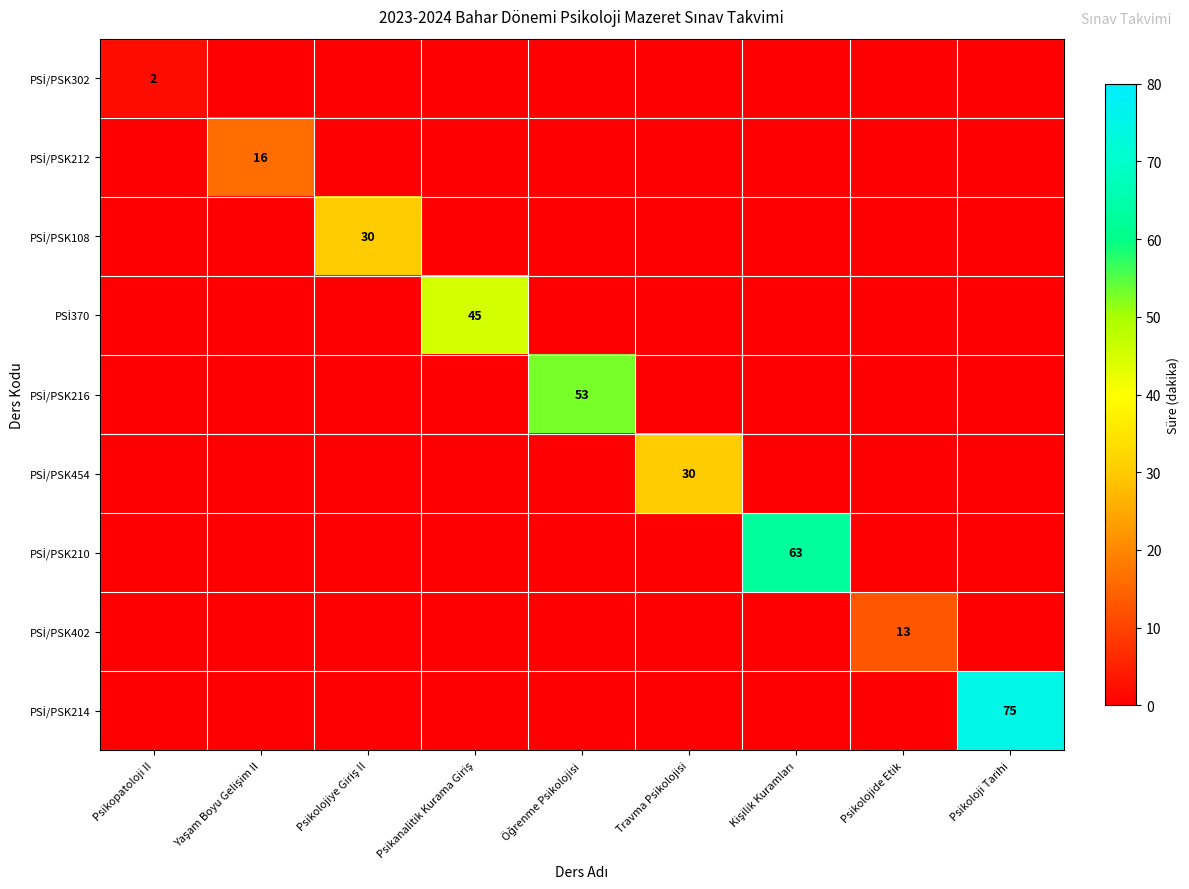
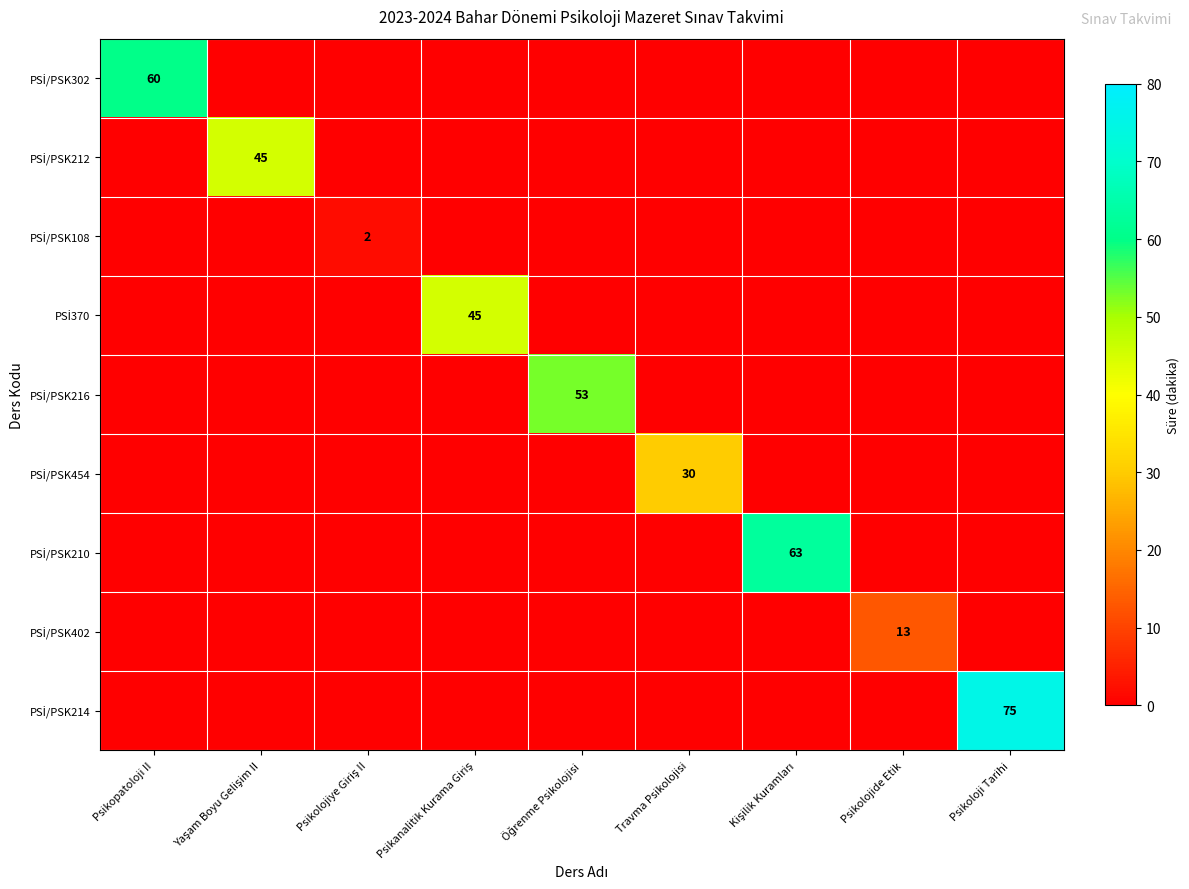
PSİ/PSK302, Psikopatoloji II: 2 -> 60
PSİ/PSK212, Yaşam Boyu Gelişim II: 16 -> 45
PSİ/PSK108, Psikolojiye Giriş II: 30 -> 2
